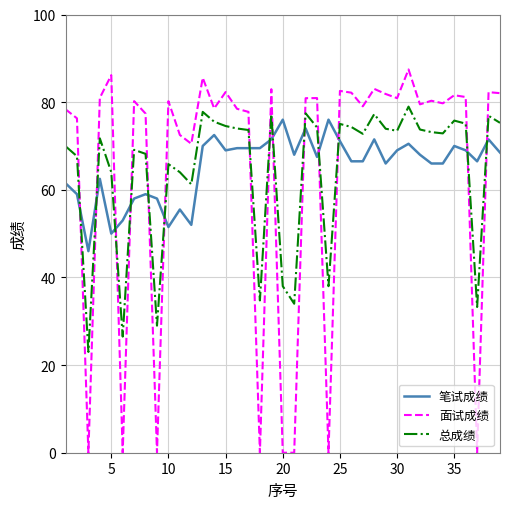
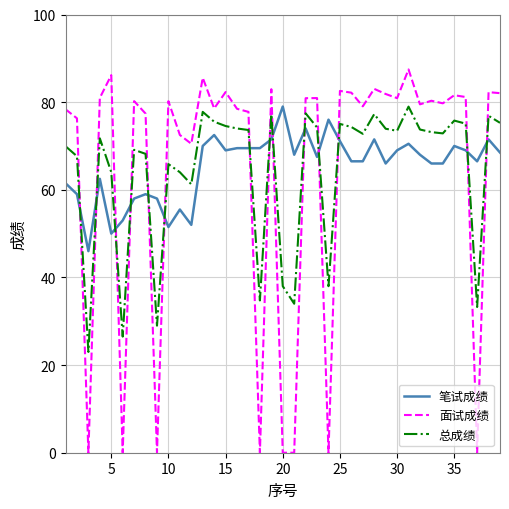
笔试成绩, 20: 76 -> 79
